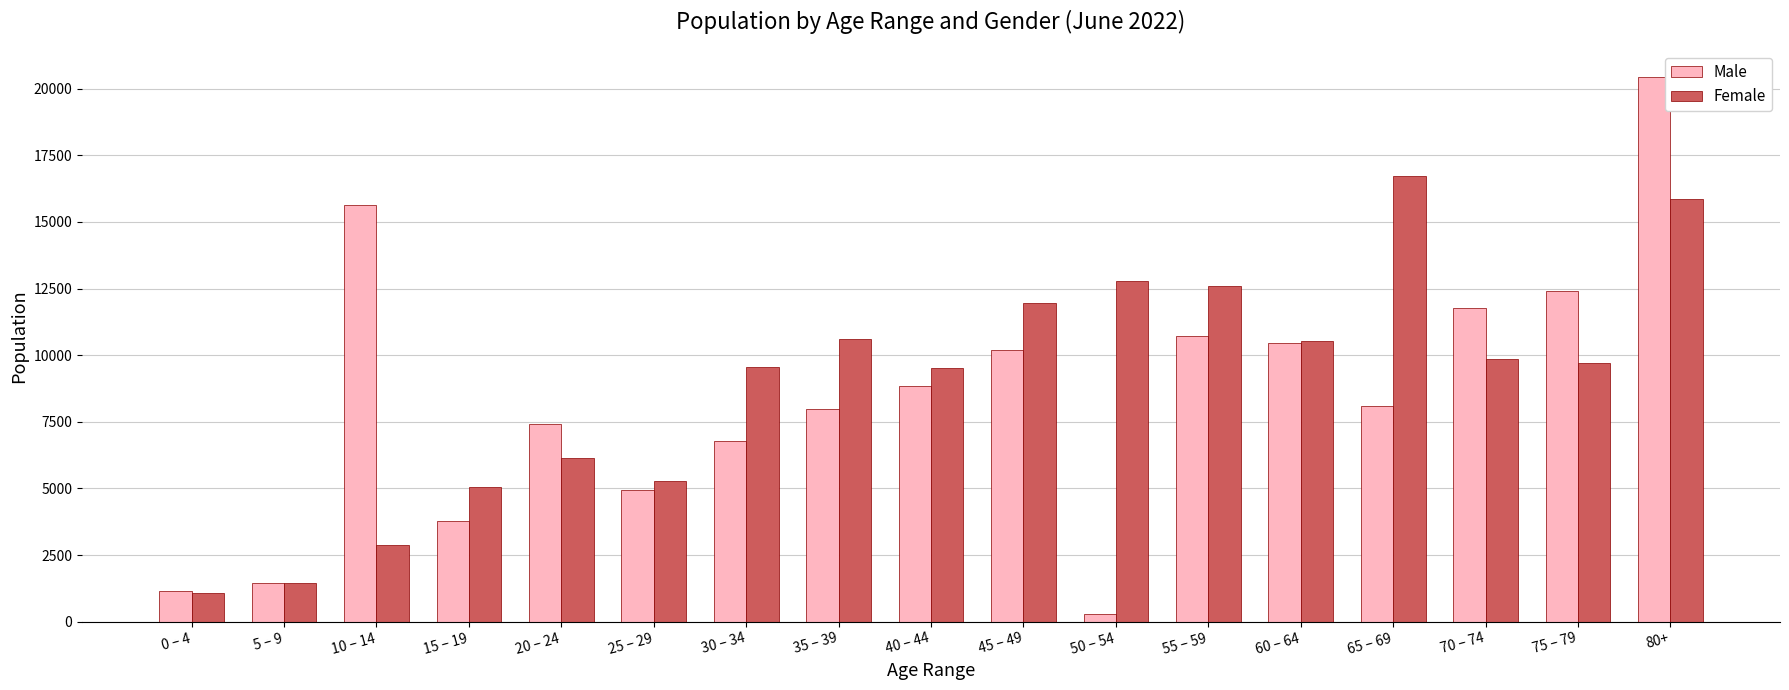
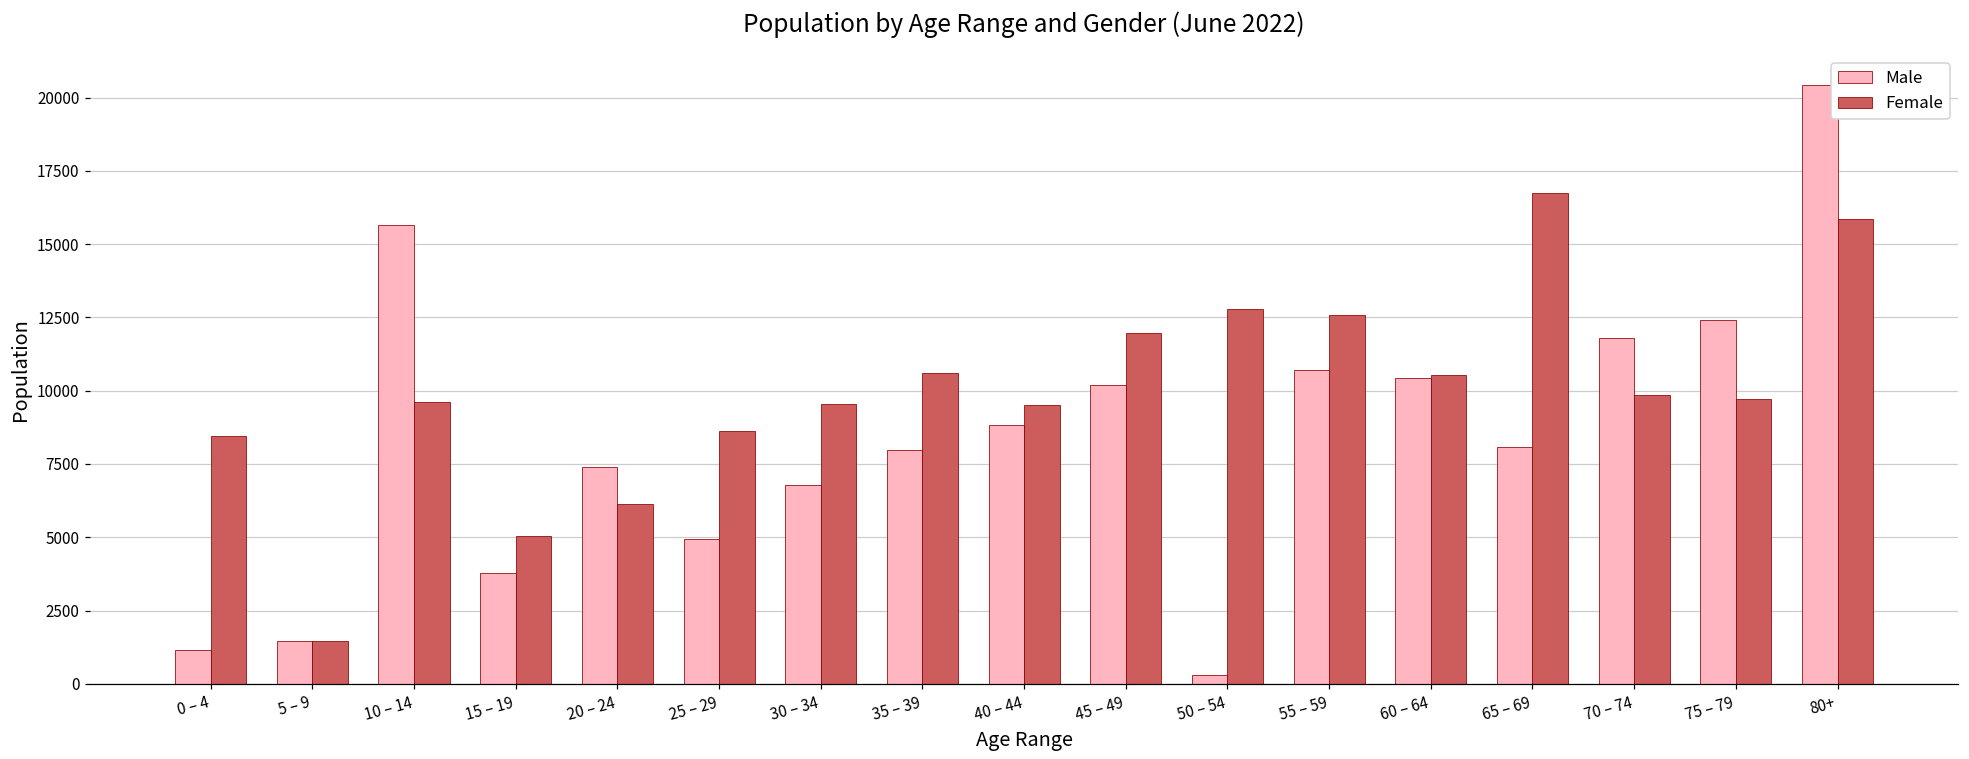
Female, 0 – 4: 1100 -> 8400
Female, 10 – 14: 2900 -> 9600
Female, 25 – 29: 5300 -> 8600
